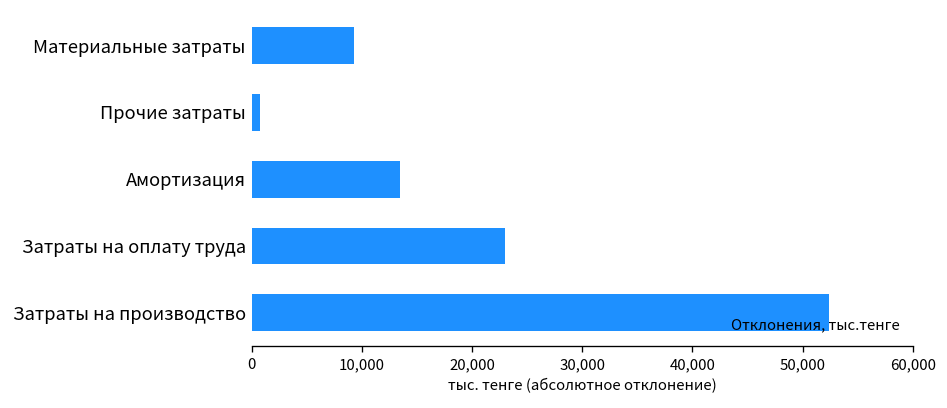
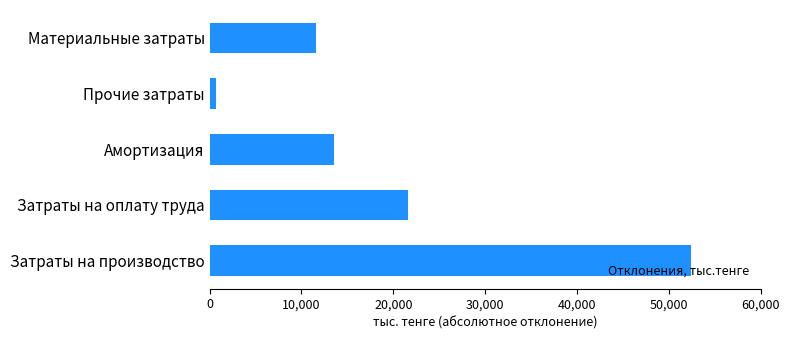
Материальные затраты: 9,000 -> 12,000
Затраты на оплату труда: 23,000 -> 22,000
